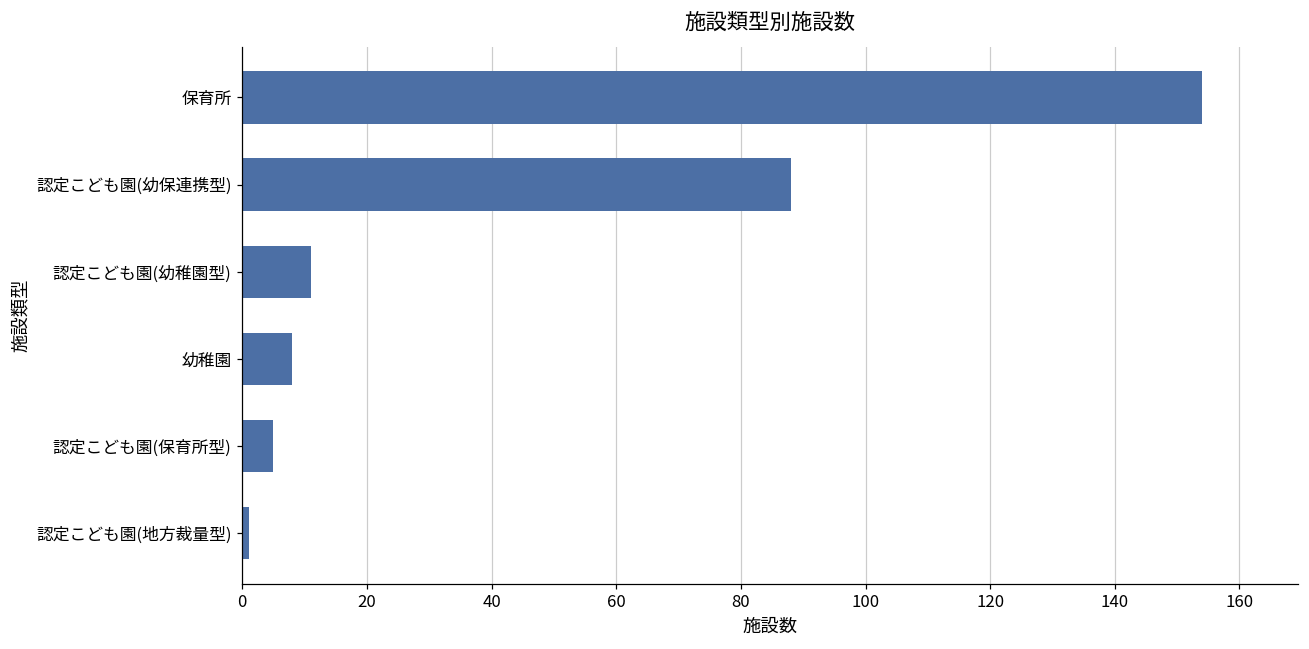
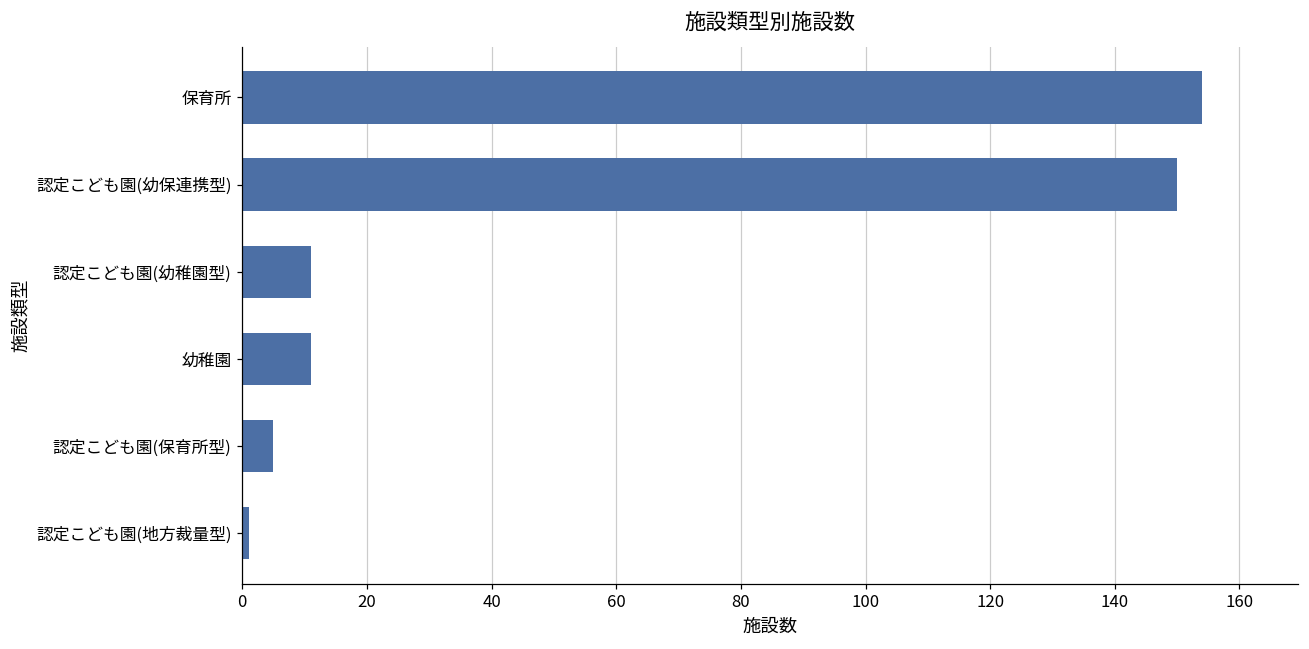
認定こども園(幼保連携型): 88 -> 150
幼稚園: 8 -> 11
